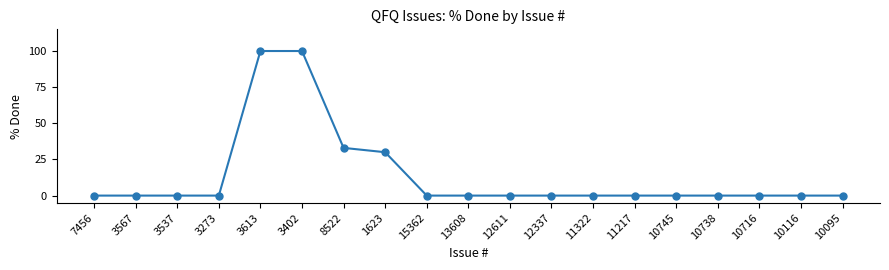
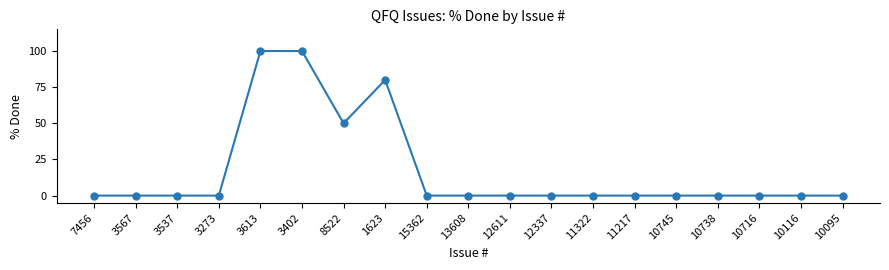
8522: 33 -> 50
1623: 30 -> 80
